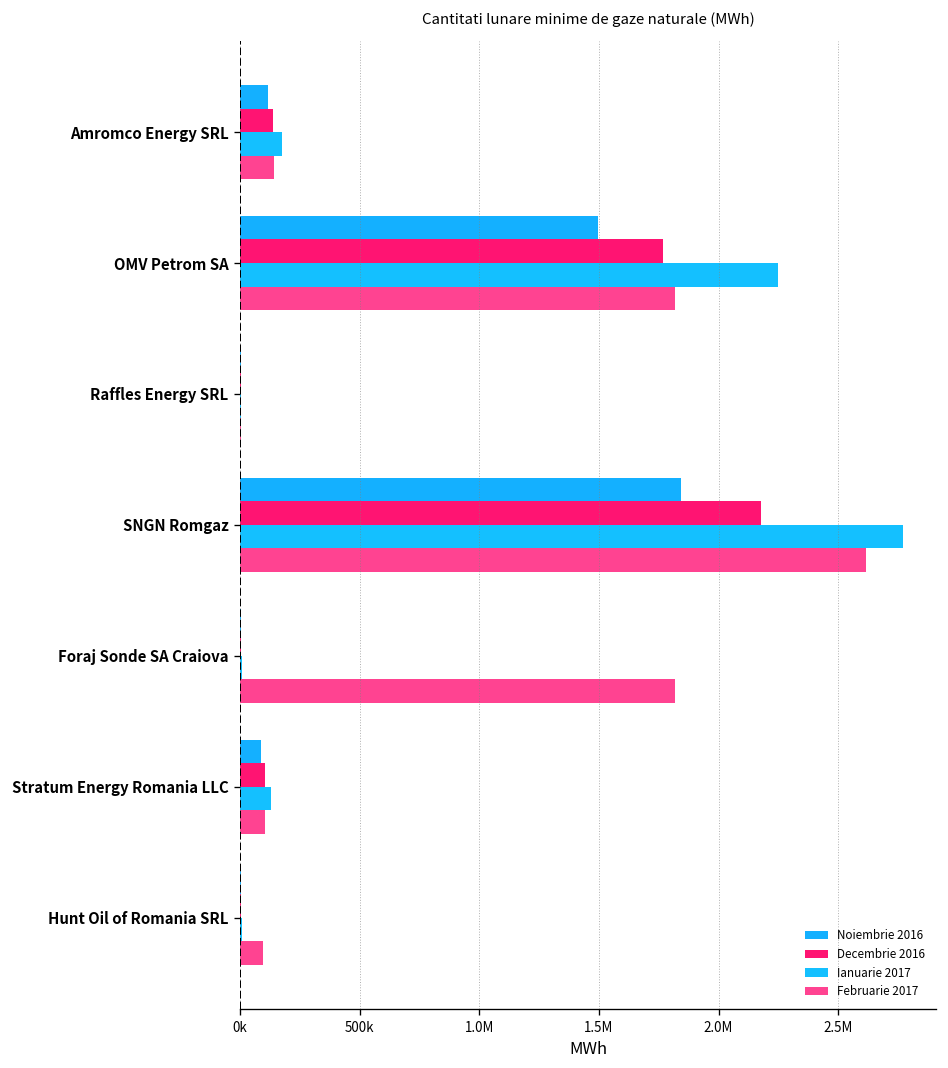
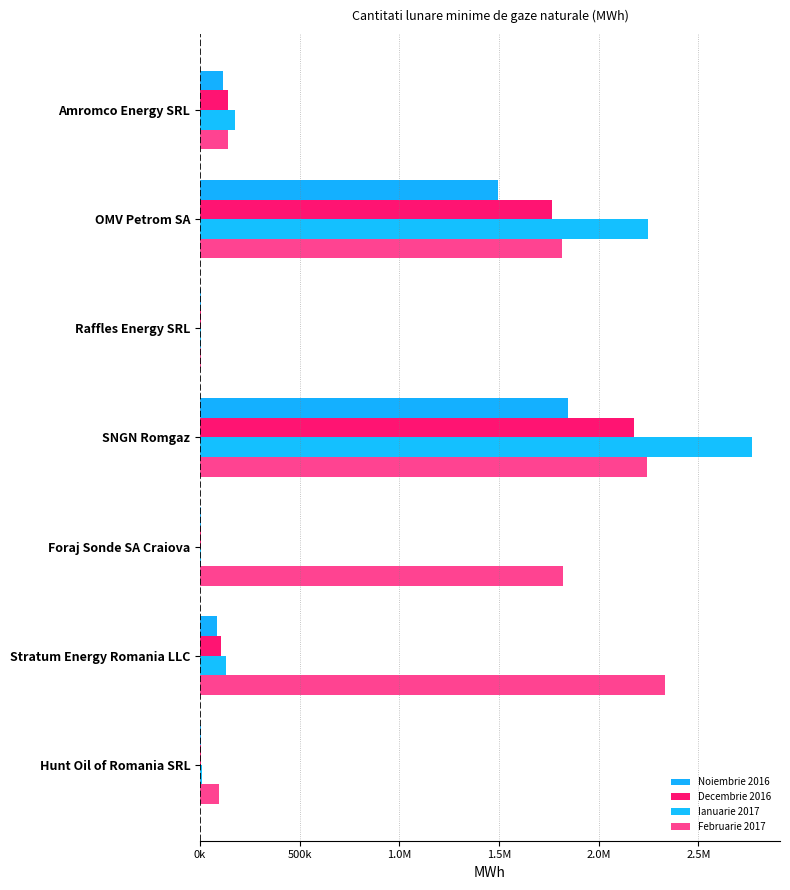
Februarie 2017, SNGN Romgaz: 2620000 -> 2240000
Februarie 2017, Stratum Energy Romania LLC: 110000 -> 2330000
